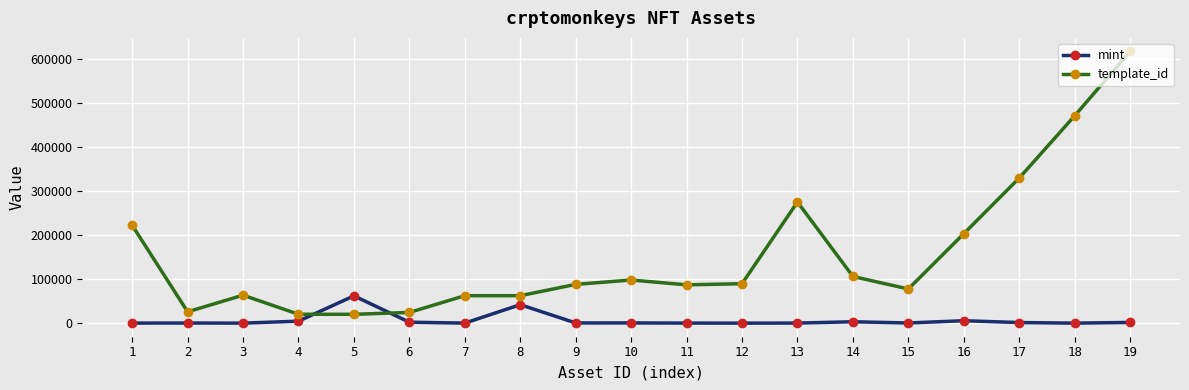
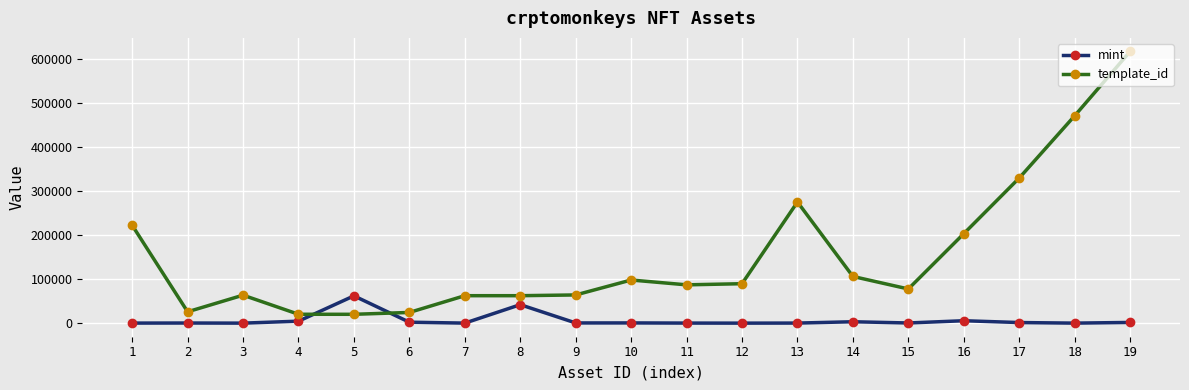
template_id, 9: 90000 -> 60000
